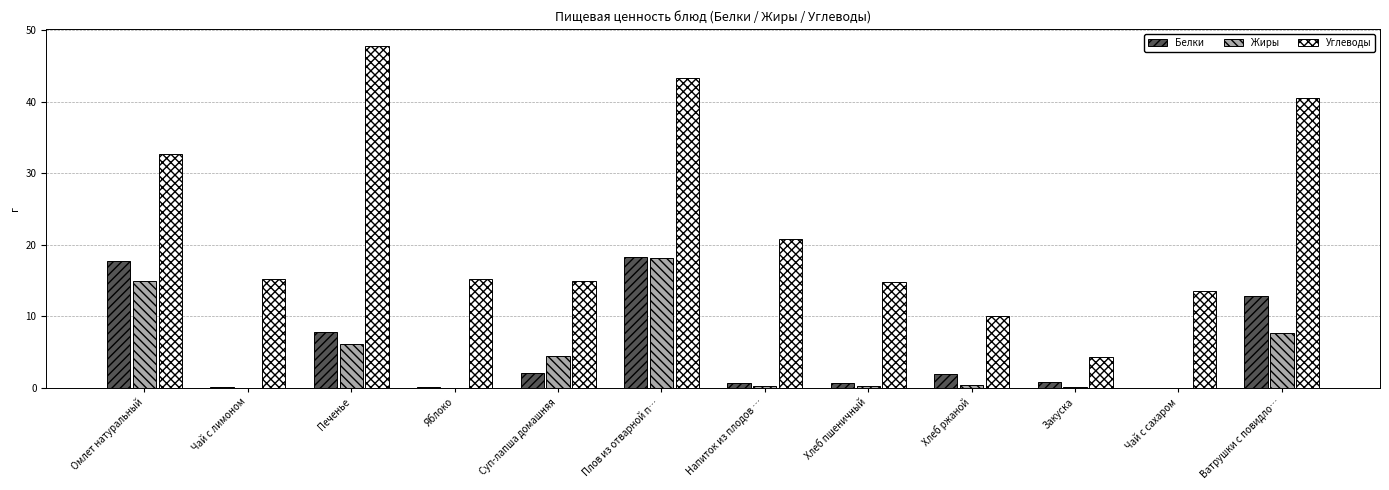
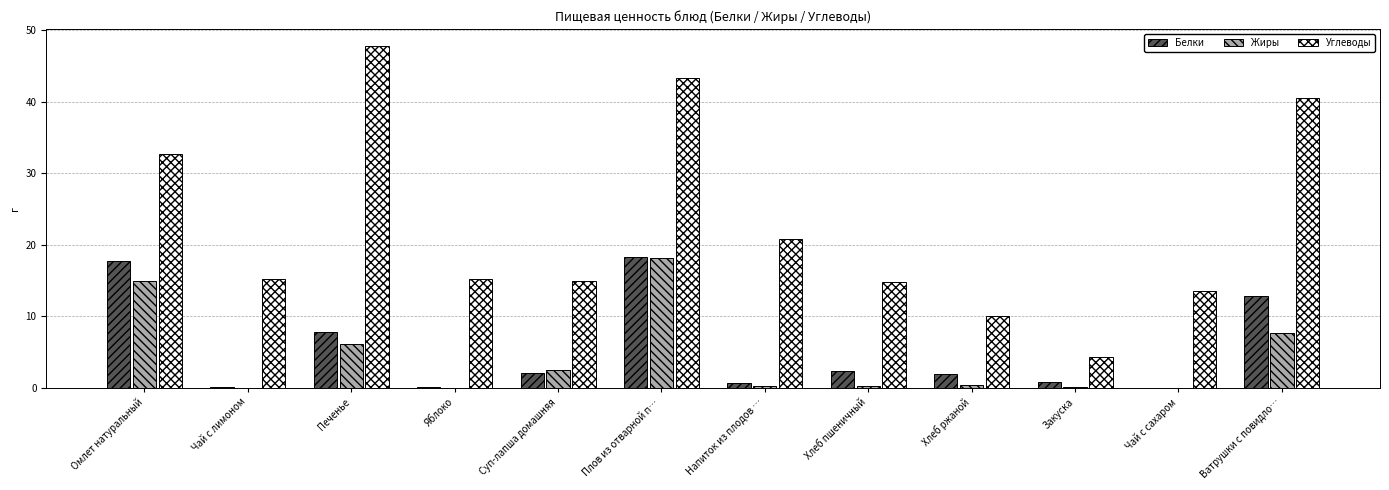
Жиры, Суп-лапша домашняя: 4 -> 2
Белки, Хлеб пшеничный: 1 -> 2
